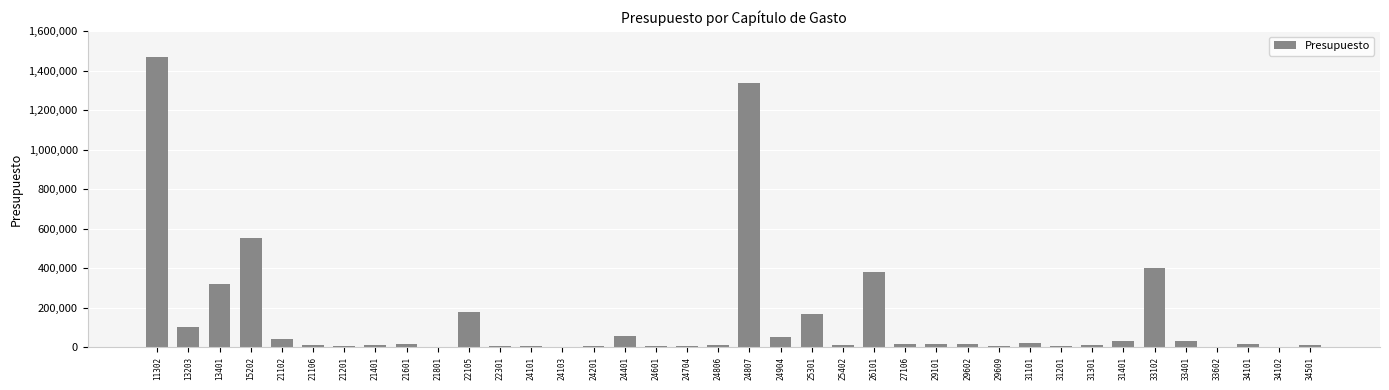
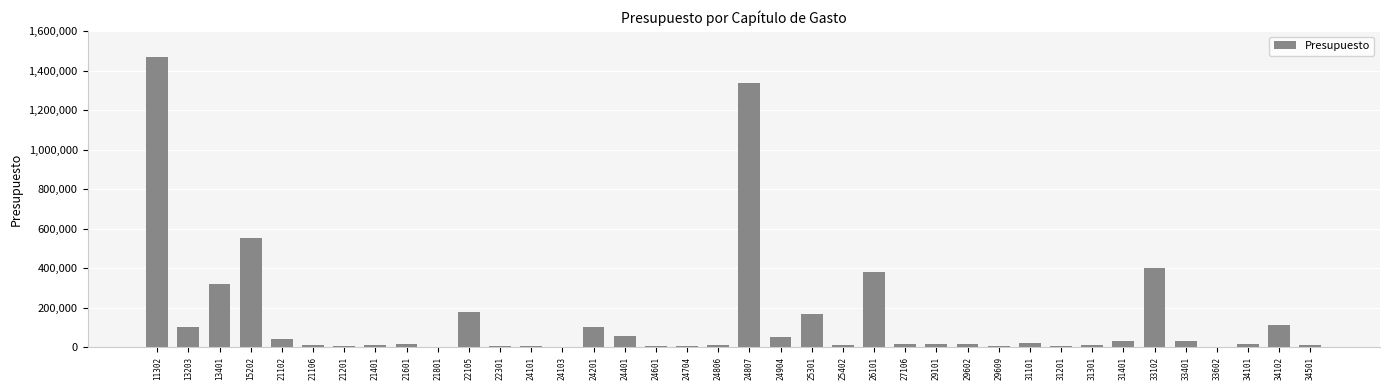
24201: 10,000 -> 100,000
34102: 0 -> 110,000
